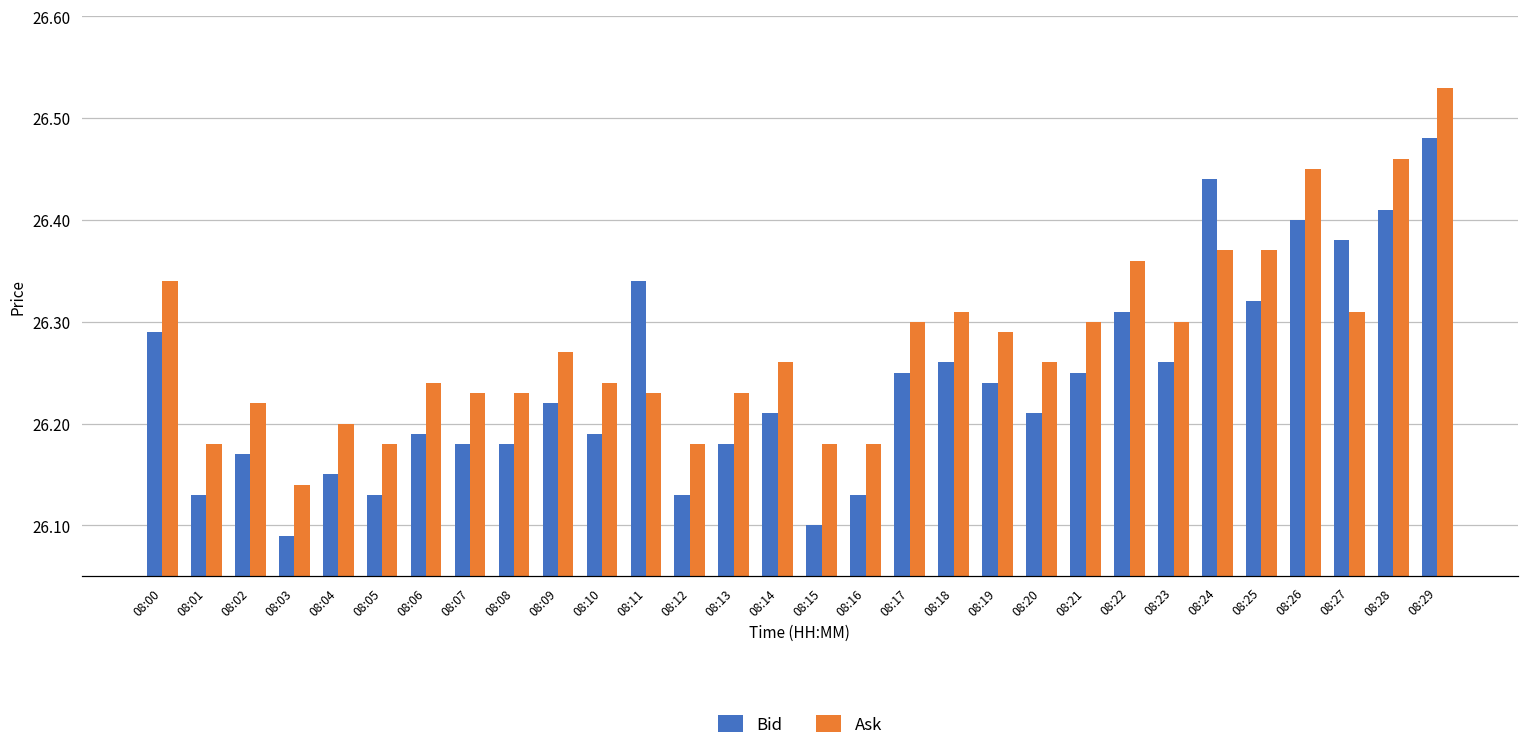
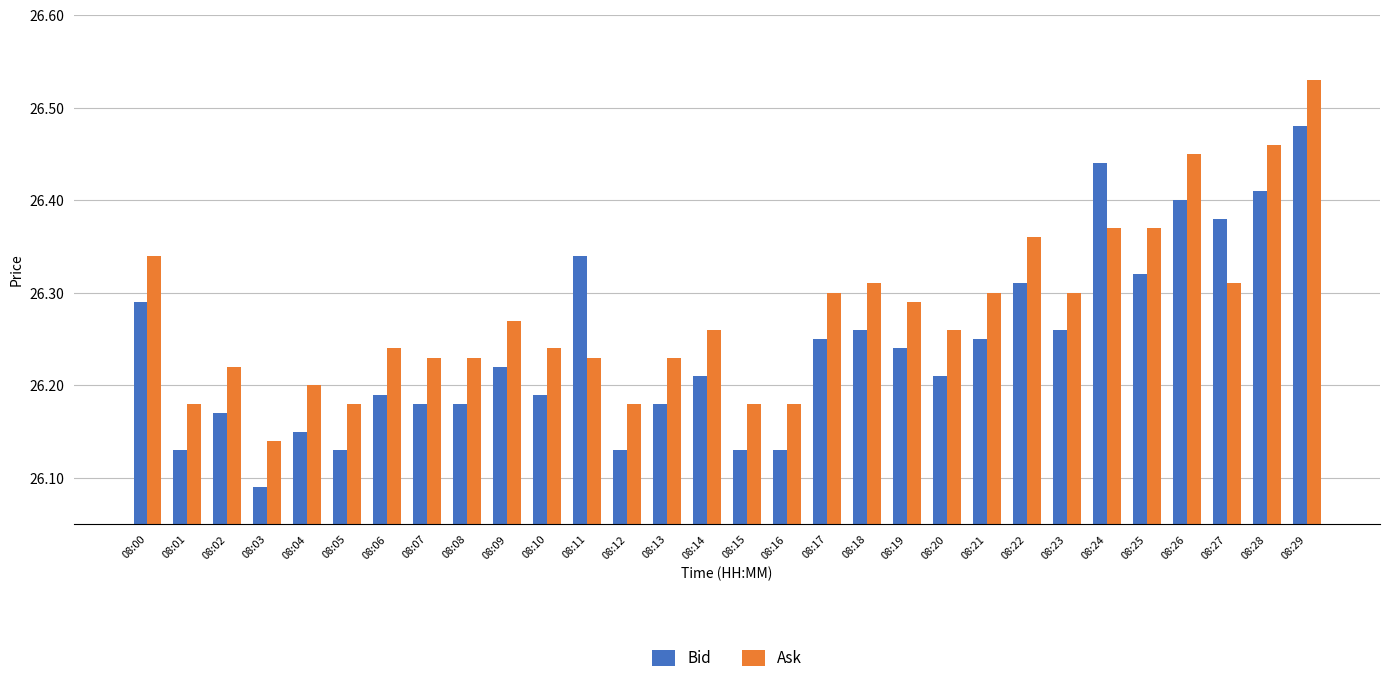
Bid, 08:15: 26.10 -> 26.13
